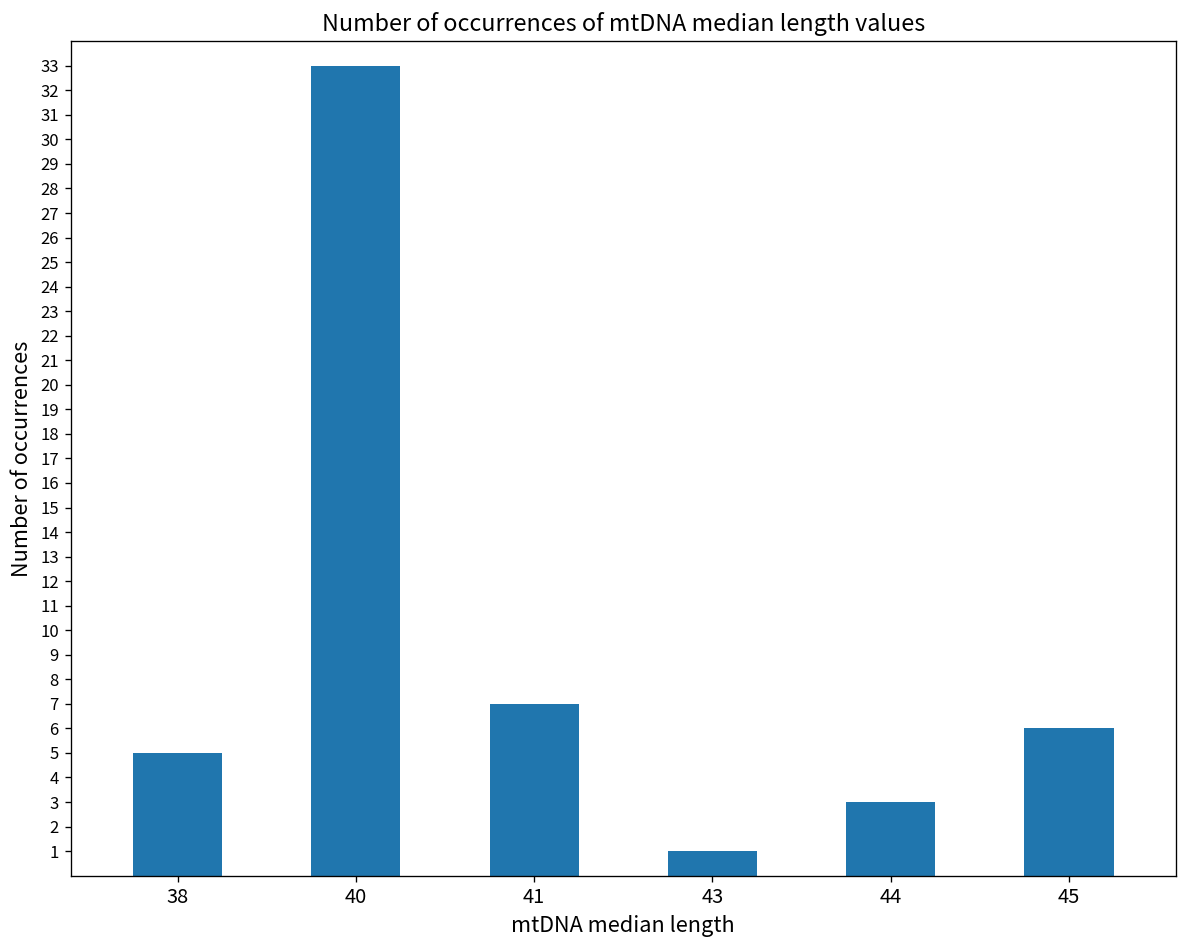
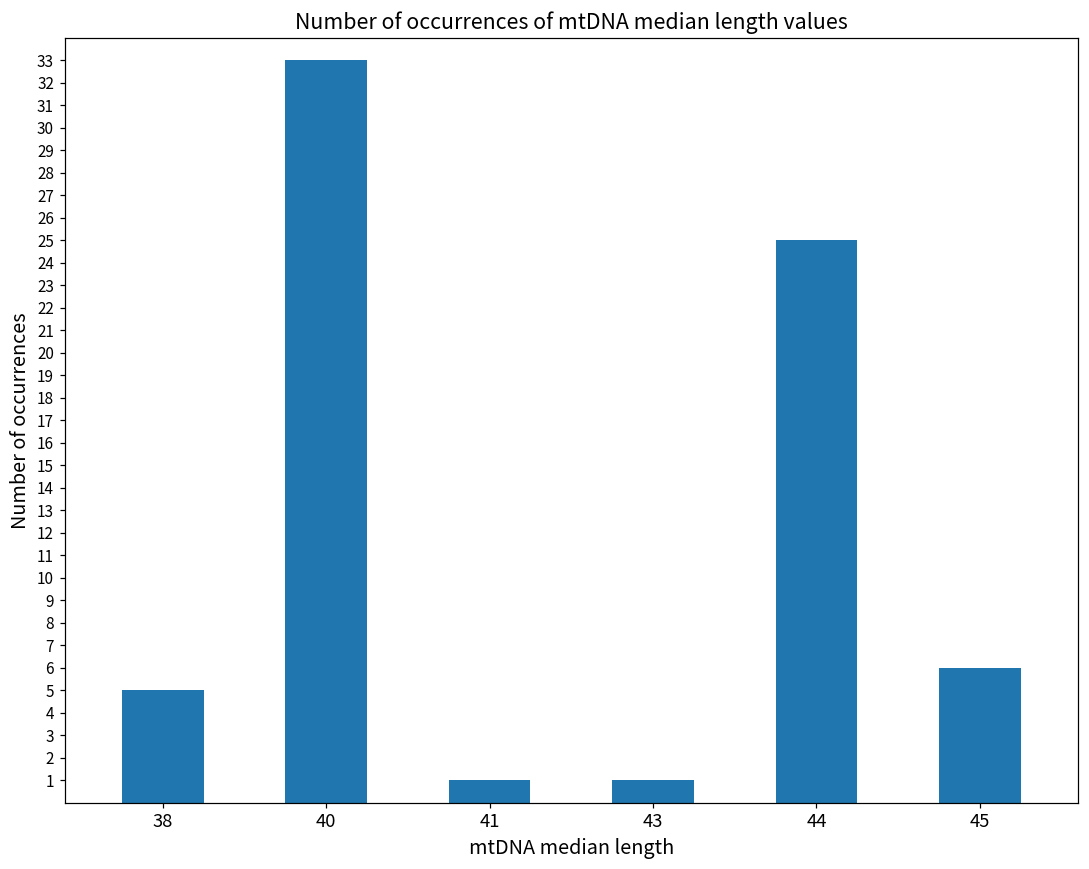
41: 7 -> 1
44: 3 -> 25
